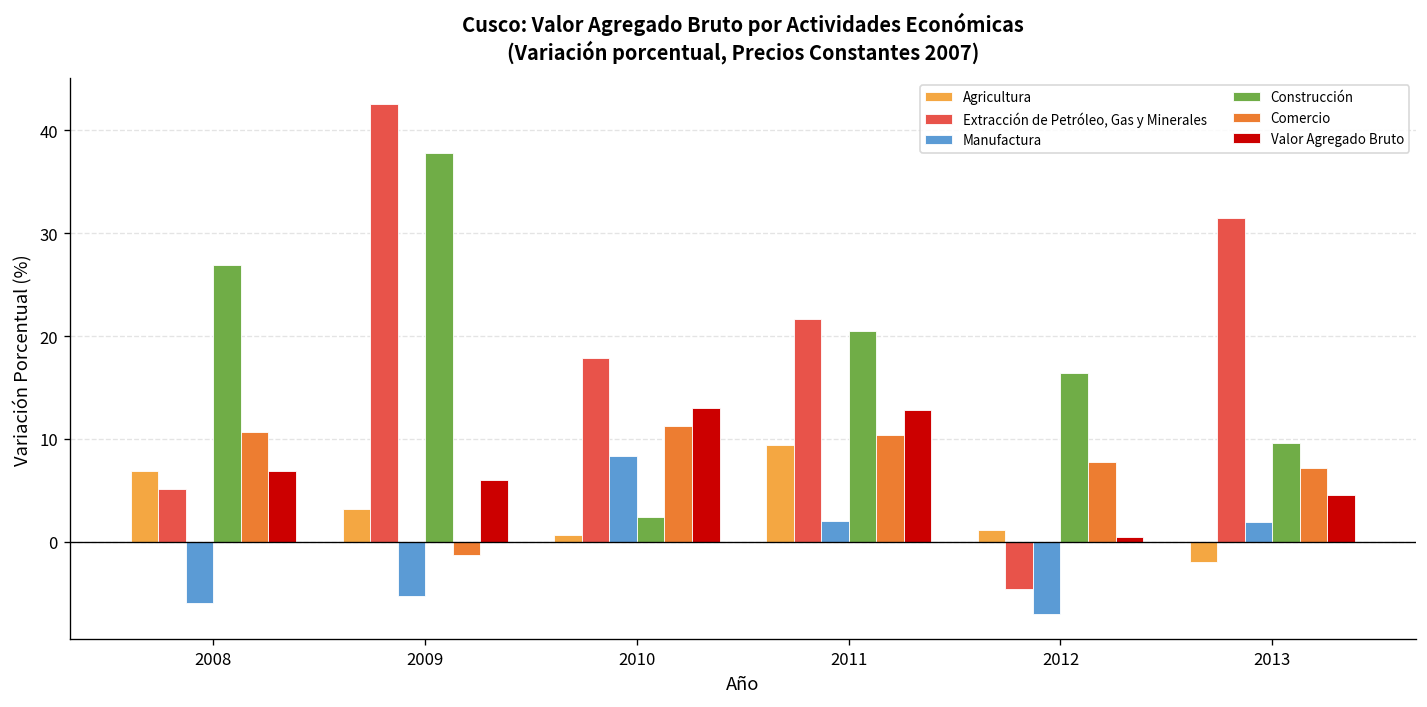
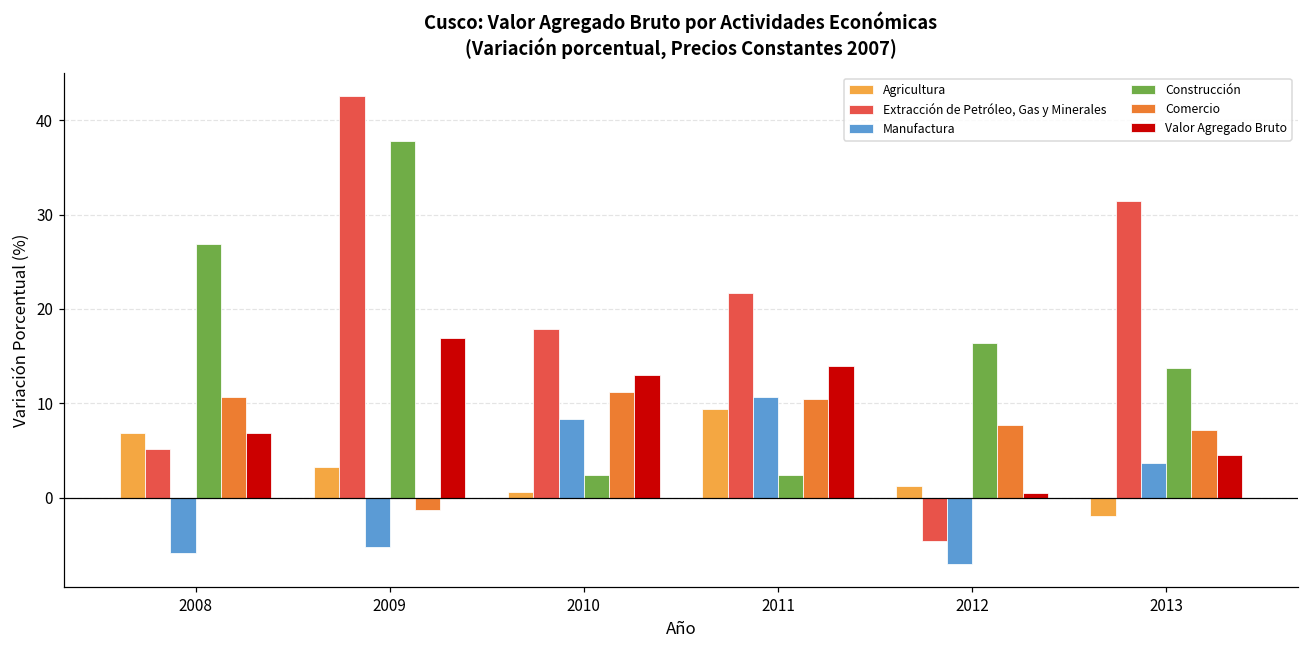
Valor Agregado Bruto, 2009: 6 -> 17
Manufactura, 2011: 2 -> 11
Construcción, 2011: 20 -> 2
Valor Agregado Bruto, 2011: 13 -> 14
Manufactura, 2013: 2 -> 4
Construcción, 2013: 10 -> 14
